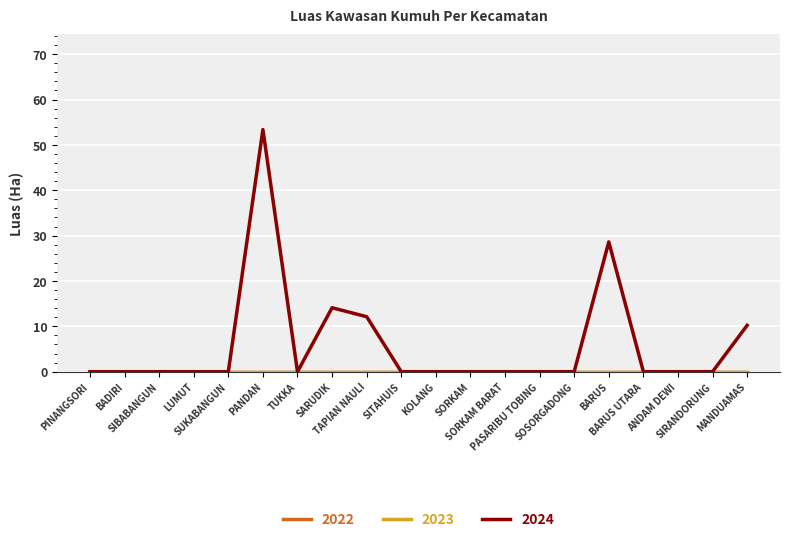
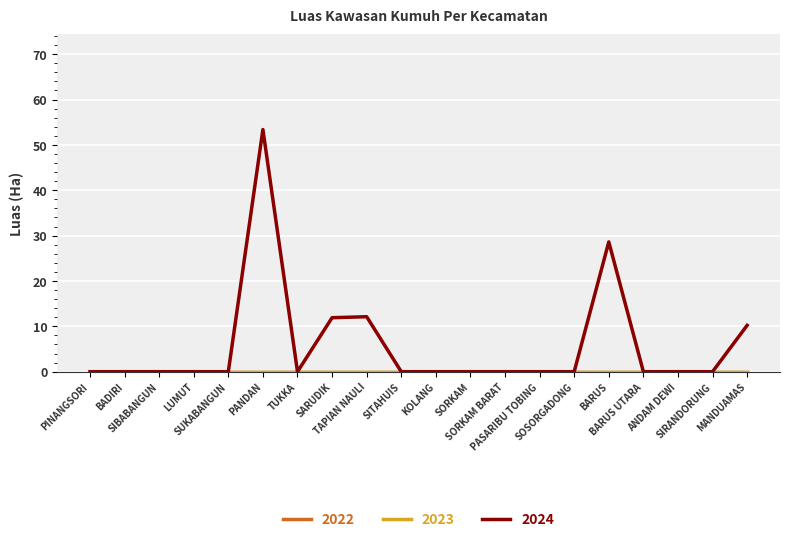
2024, SARUDIK: 14 -> 12
